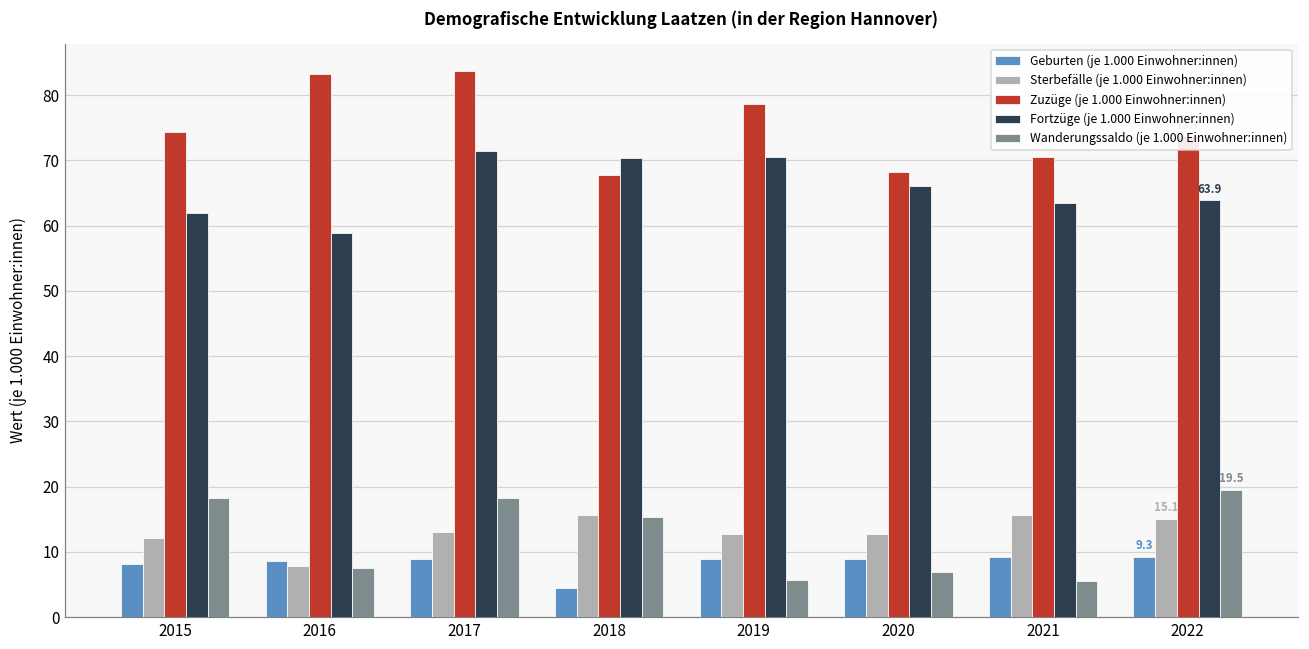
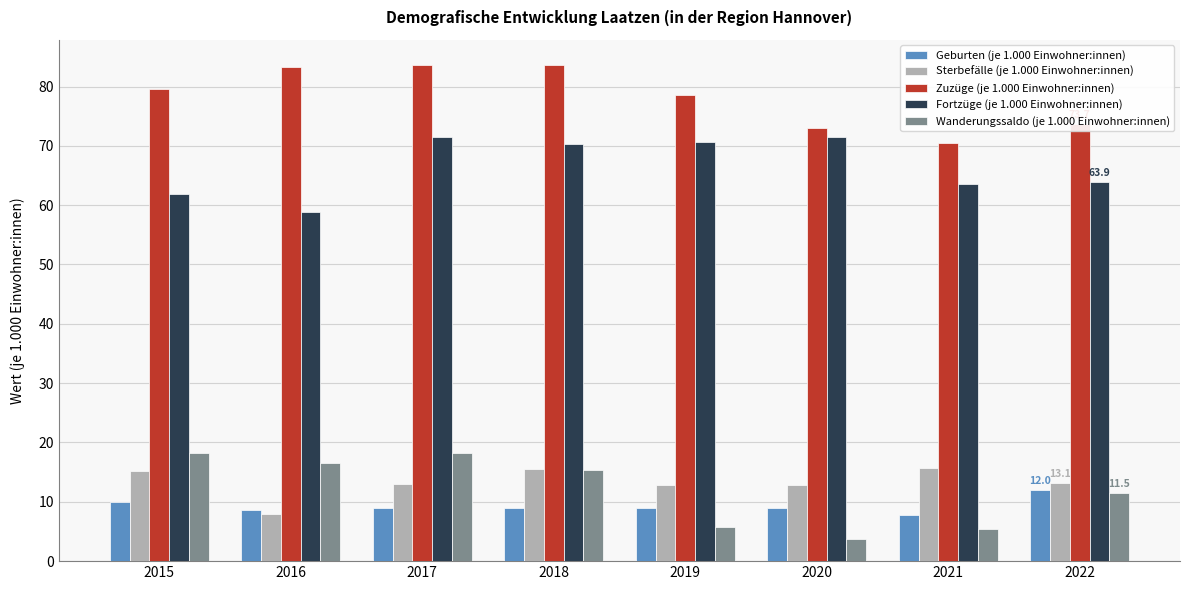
Geburten (je 1.000 Einwohner:innen), 2015: 8 -> 10
Sterbefälle (je 1.000 Einwohner:innen), 2015: 12 -> 15
Zuzüge (je 1.000 Einwohner:innen), 2015: 74 -> 80
Wanderungssaldo (je 1.000 Einwohner:innen), 2016: 8 -> 17
Geburten (je 1.000 Einwohner:innen), 2018: 5 -> 9
Zuzüge (je 1.000 Einwohner:innen), 2018: 68 -> 84
Zuzüge (je 1.000 Einwohner:innen), 2020: 68 -> 73
Fortzüge (je 1.000 Einwohner:innen), 2020: 66 -> 72
Wanderungssaldo (je 1.000 Einwohner:innen), 2020: 7 -> 4
Geburten (je 1.000 Einwohner:innen), 2021: 9 -> 8
Geburten (je 1.000 Einwohner:innen), 2022: 9.3 -> 12.0
Sterbefälle (je 1.000 Einwohner:innen), 2022: 15.1 -> 13.1
Wanderungssaldo (je 1.000 Einwohner:innen), 2022: 19.5 -> 11.5
